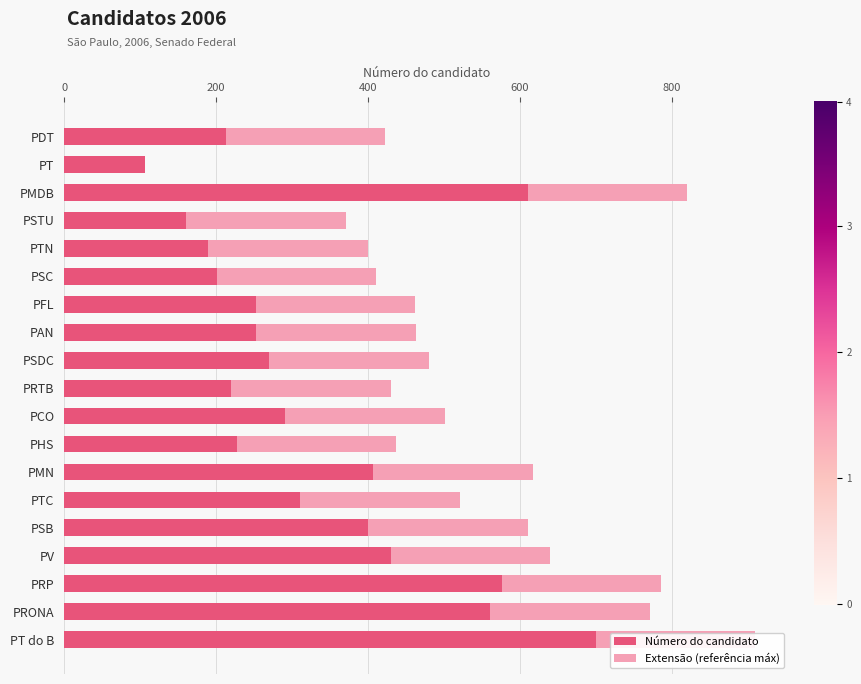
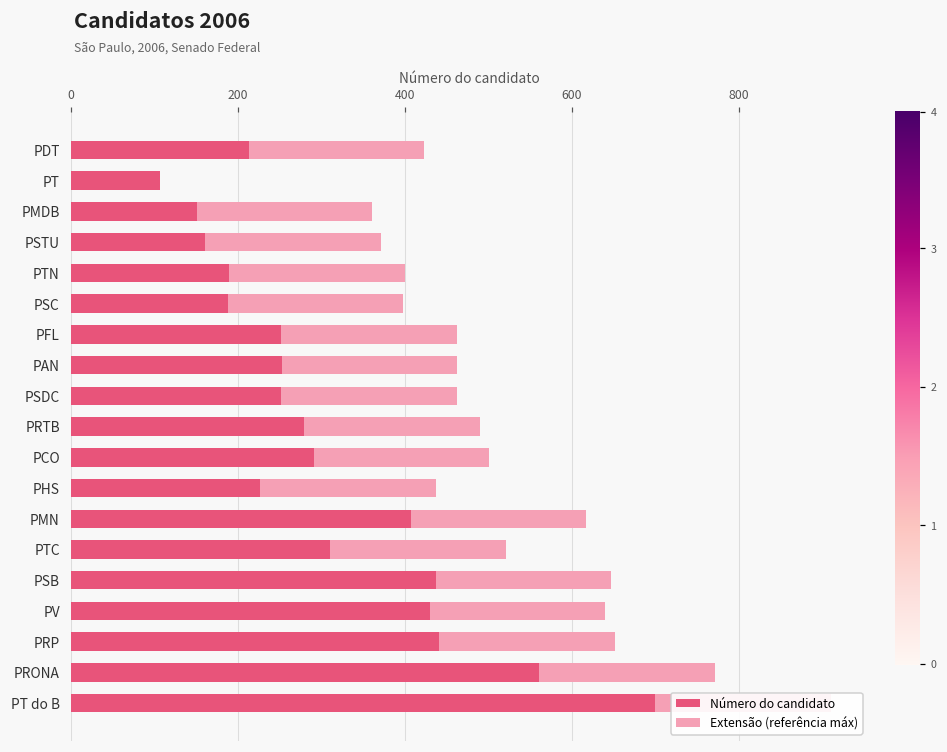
Número do candidato, PMDB: 610 -> 150
Número do candidato, PSC: 200 -> 190
Número do candidato, PSDC: 270 -> 250
Número do candidato, PRTB: 220 -> 280
Número do candidato, PSB: 400 -> 440
Número do candidato, PRP: 580 -> 440
